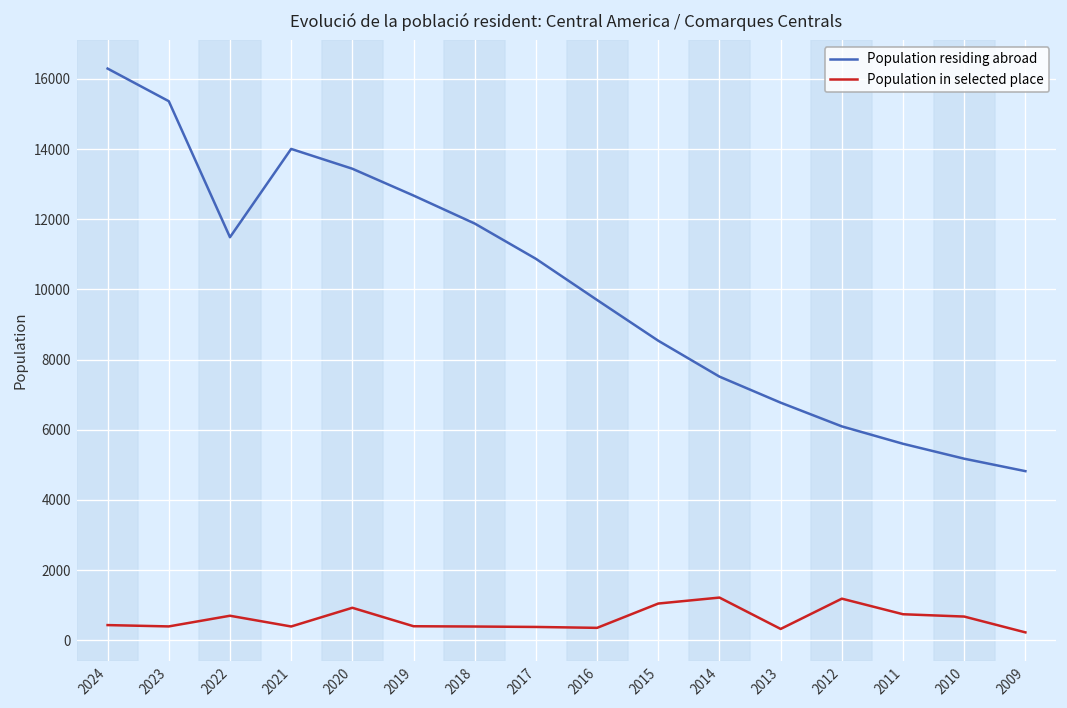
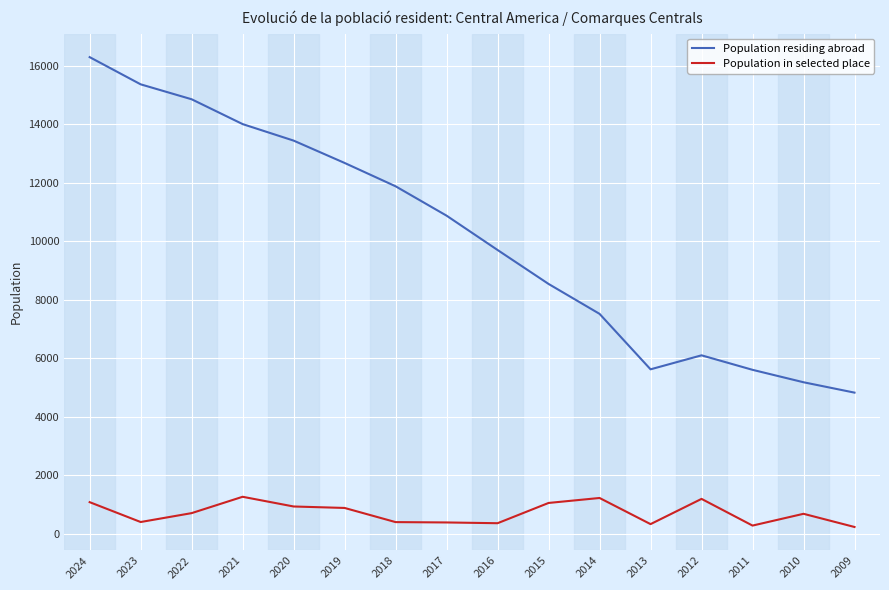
Population in selected place, 2024: 400 -> 1100
Population residing abroad, 2022: 11500 -> 14900
Population in selected place, 2021: 400 -> 1300
Population in selected place, 2019: 400 -> 900
Population residing abroad, 2013: 6800 -> 5600
Population in selected place, 2011: 700 -> 300
